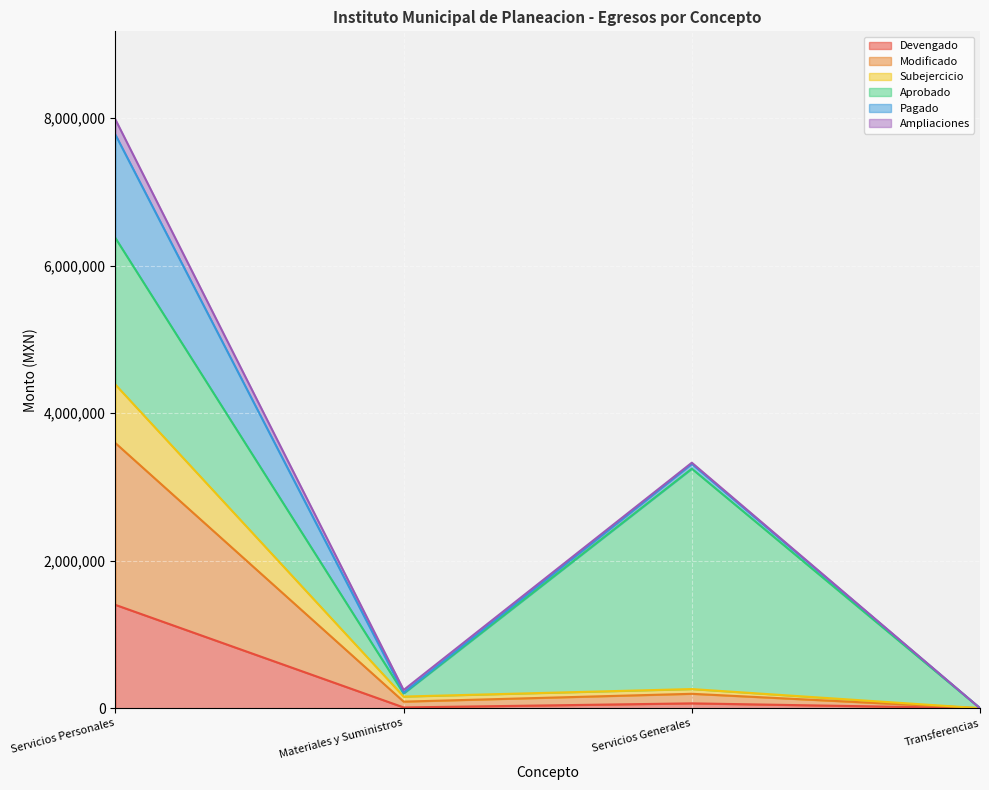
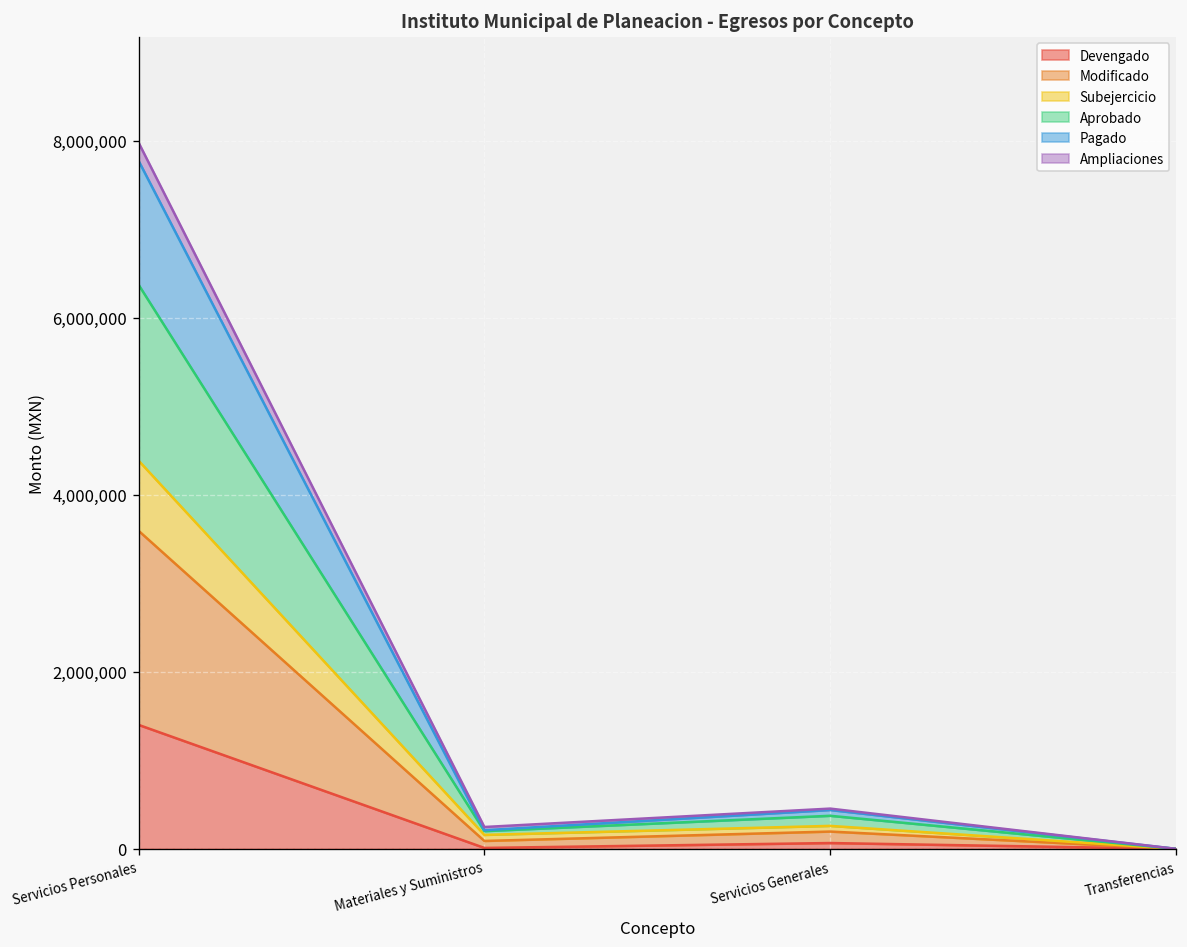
Aprobado, Servicios Generales: 3,000,000 -> 100,000
